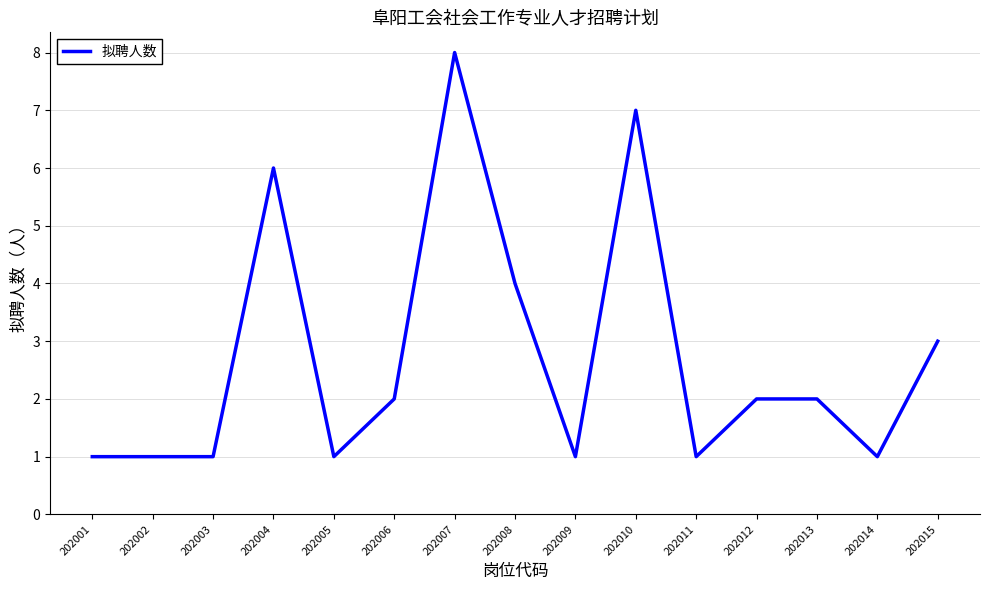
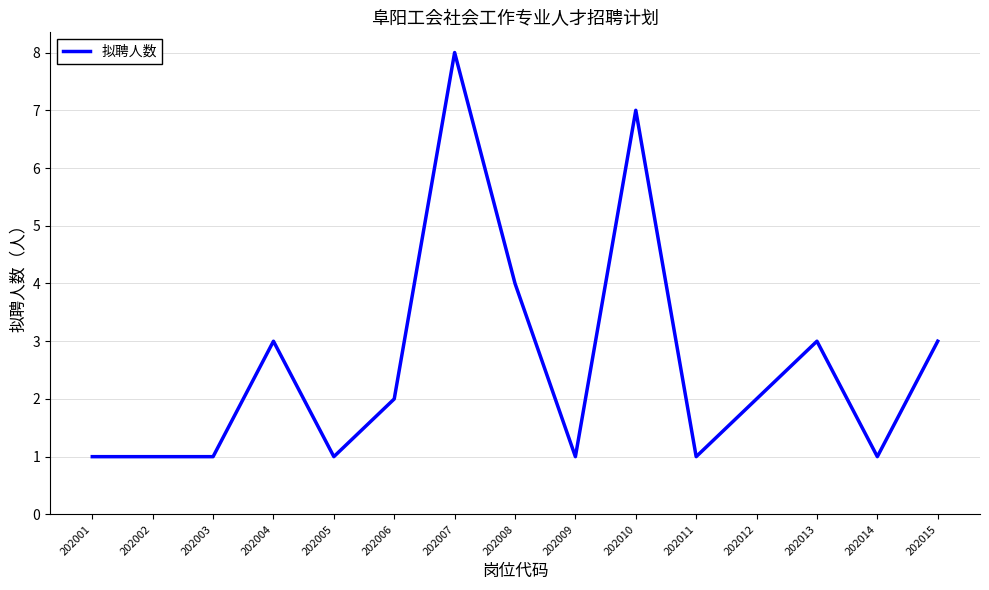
202004: 6 -> 3
202013: 2 -> 3
